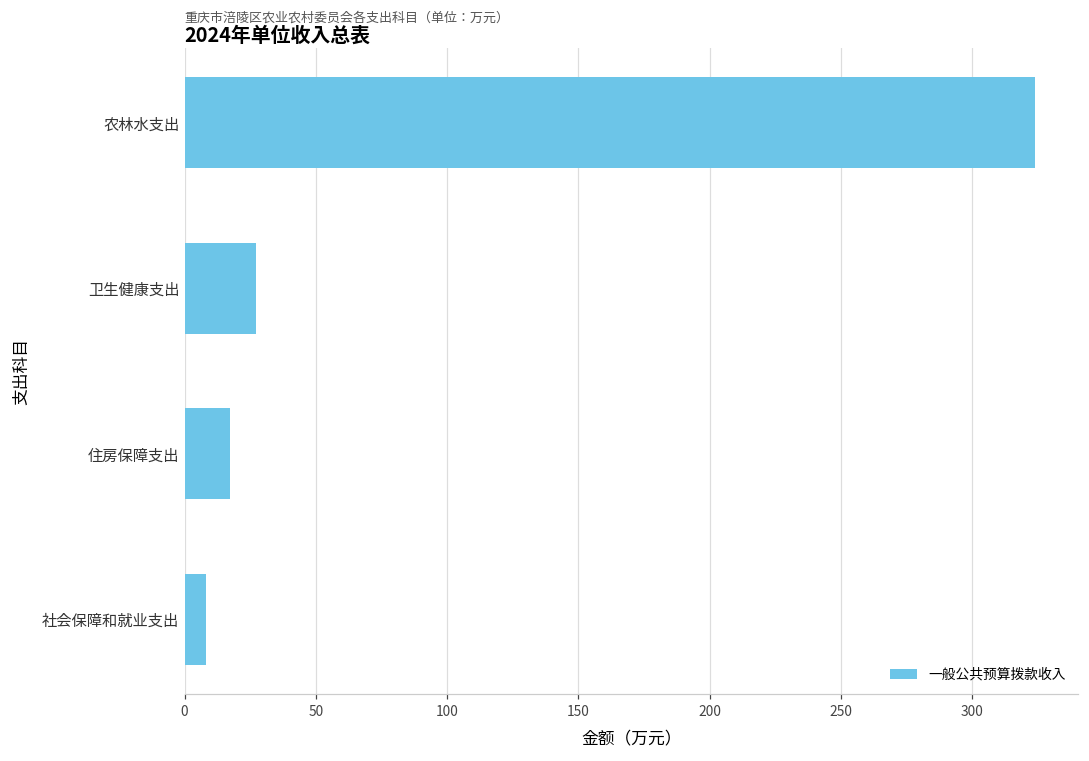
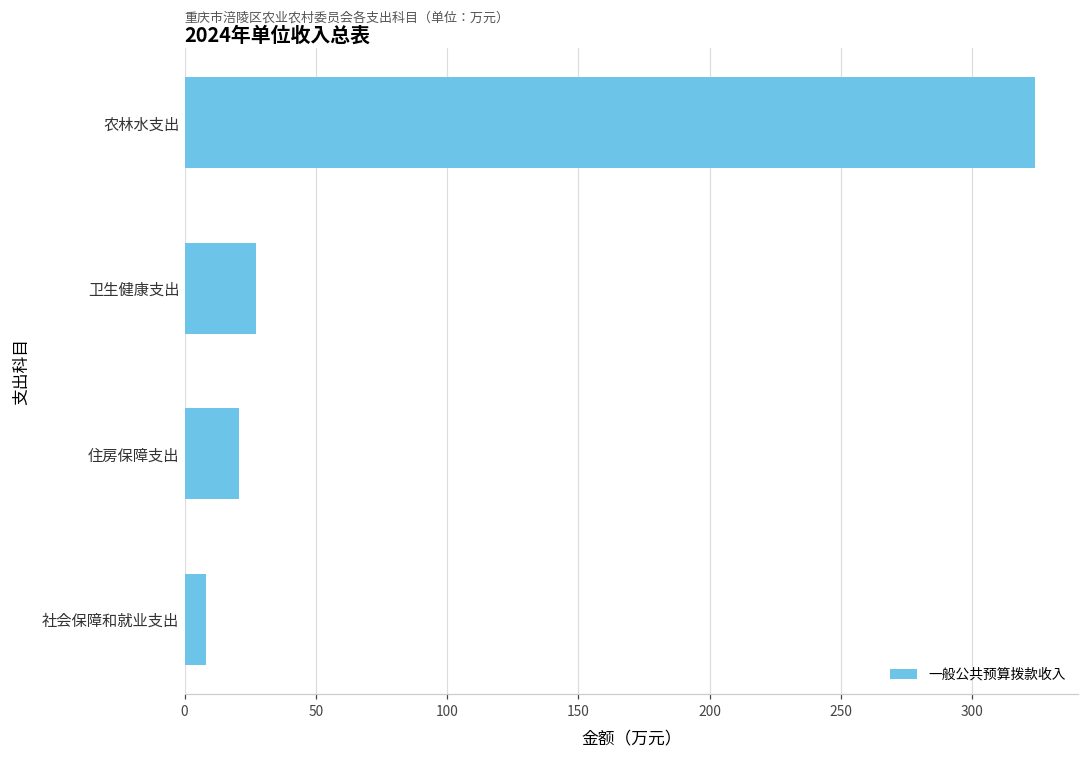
住房保障支出: 17 -> 21
